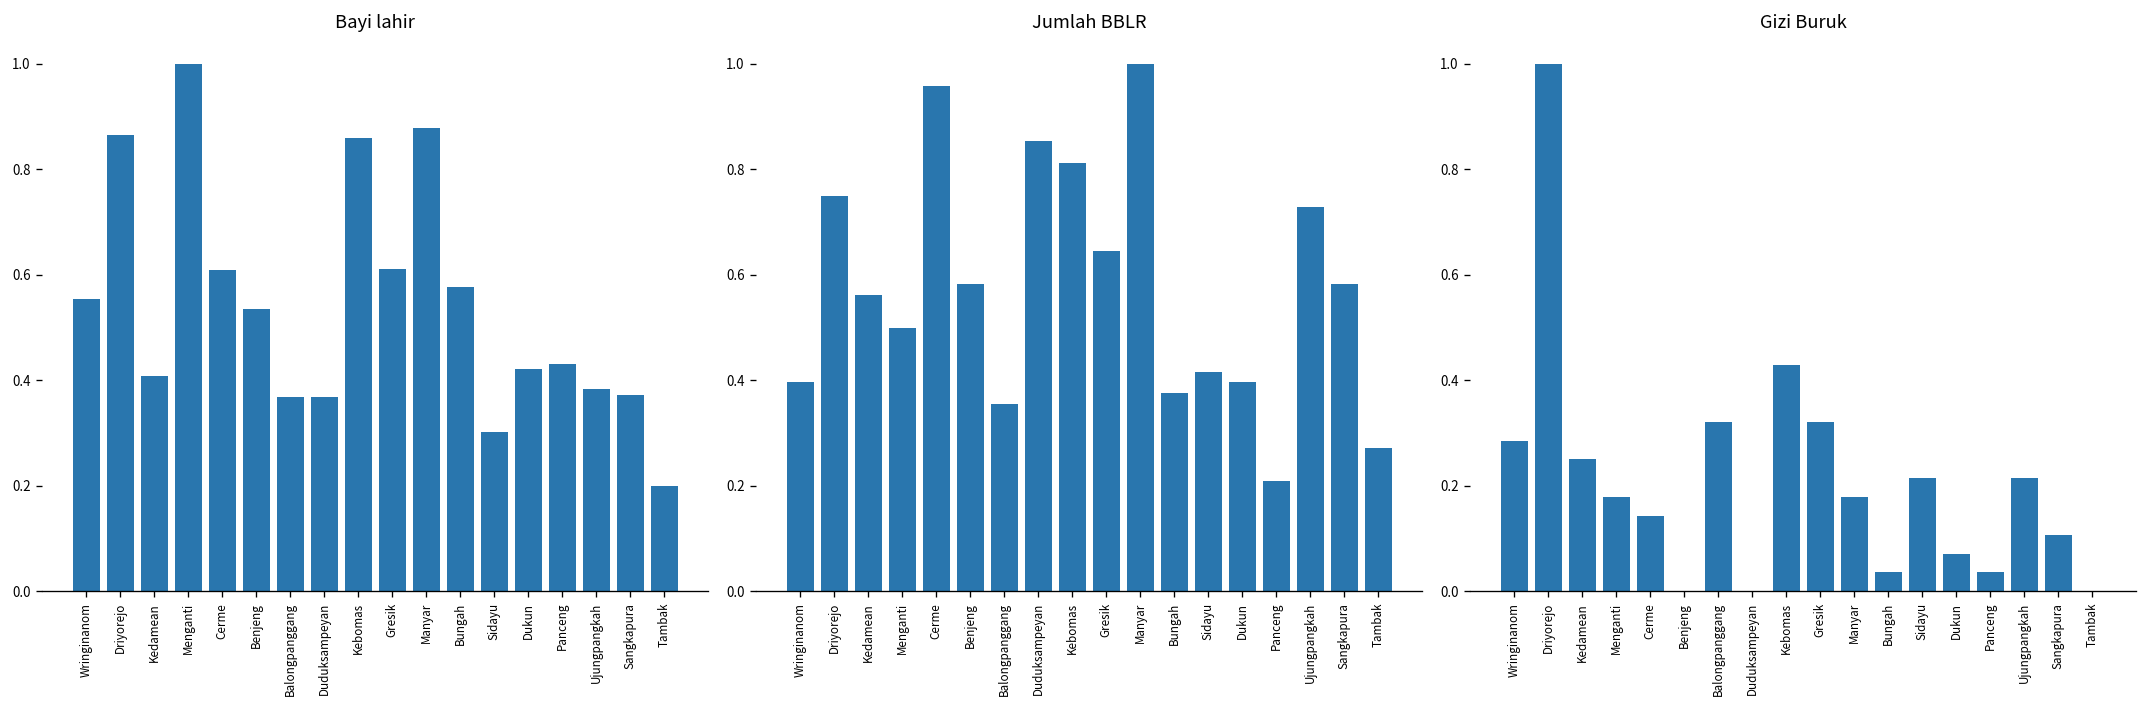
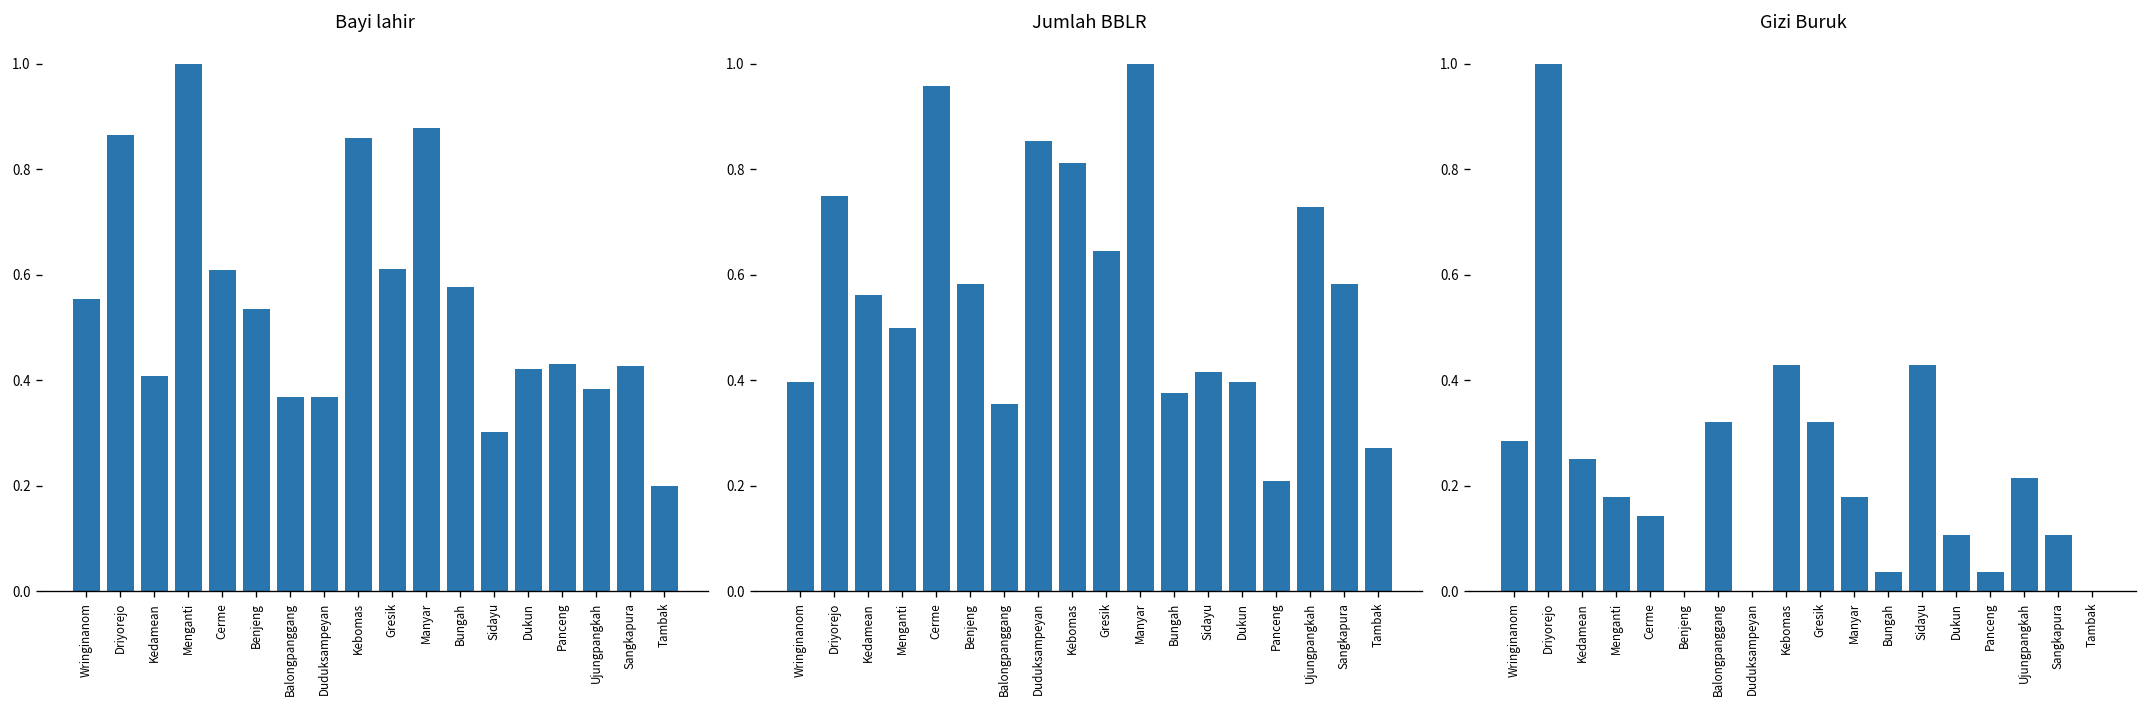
Bayi lahir, Sangkapura: 0.37 -> 0.43
Gizi Buruk, Sidayu: 0.21 -> 0.43
Gizi Buruk, Dukun: 0.07 -> 0.11
